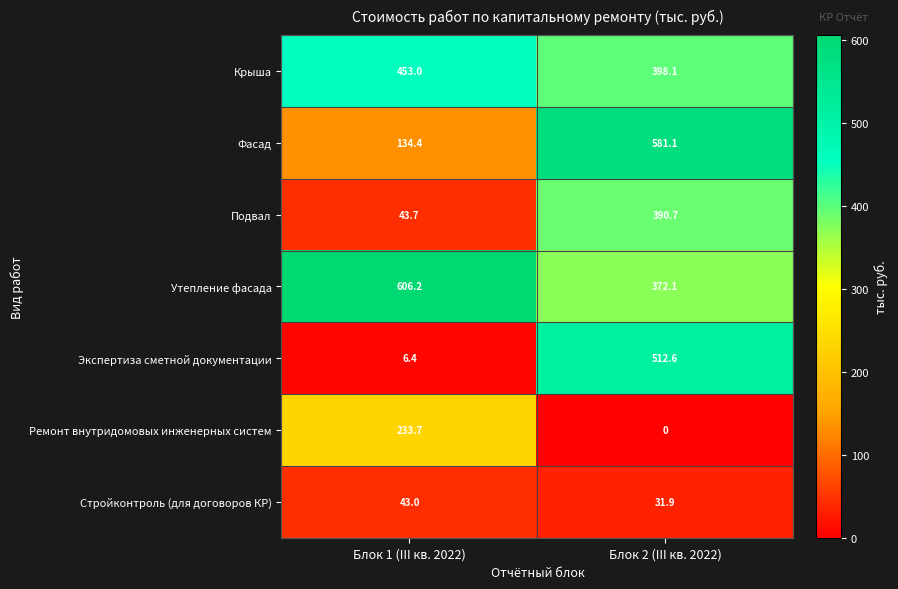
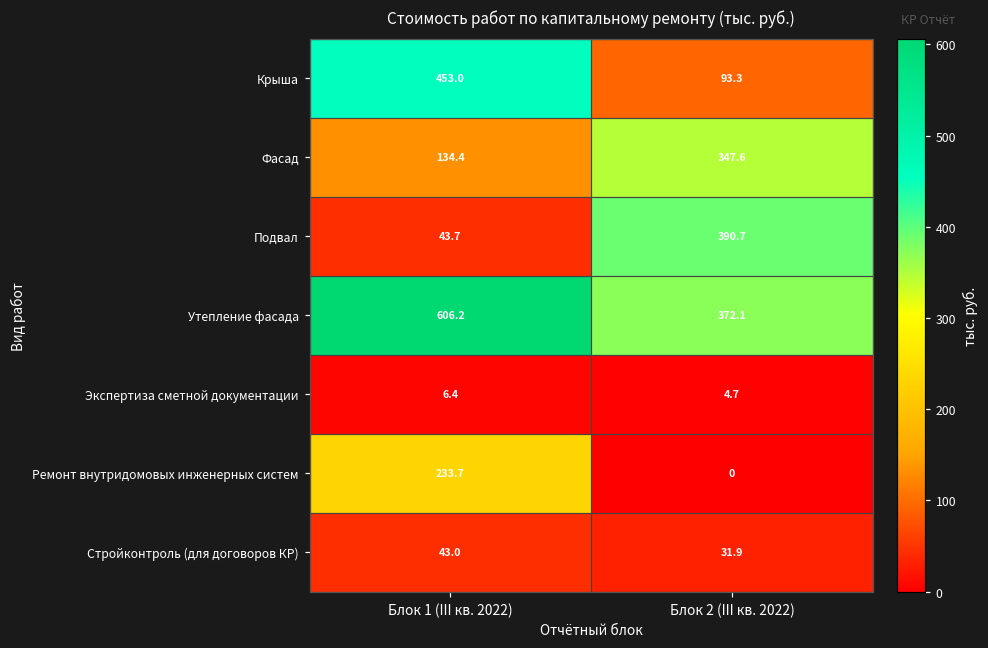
Крыша, Блок 2 (III кв. 2022): 398.1 -> 93.3
Фасад, Блок 2 (III кв. 2022): 581.1 -> 347.6
Экспертиза сметной документации, Блок 2 (III кв. 2022): 512.6 -> 4.7
